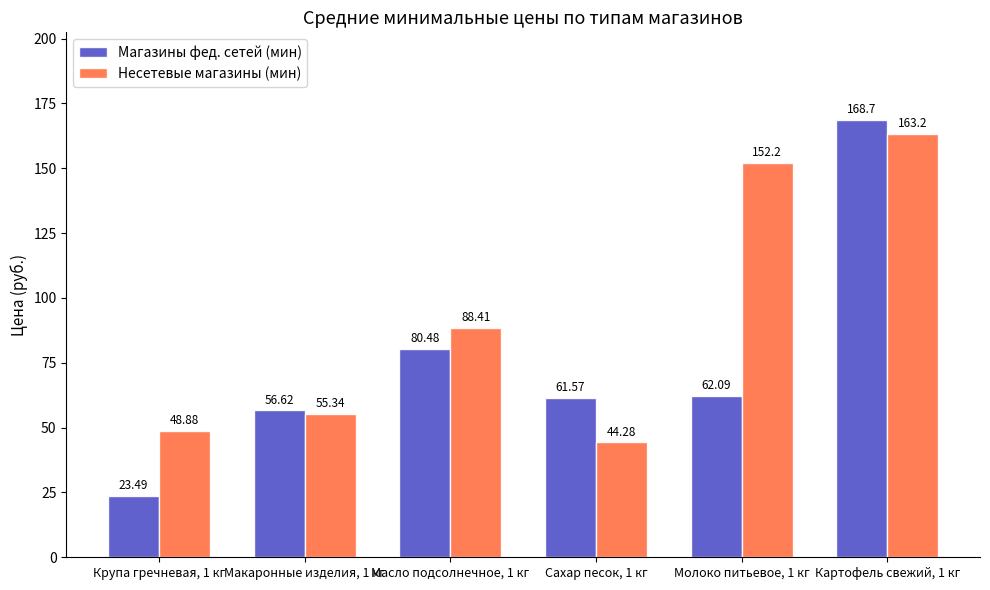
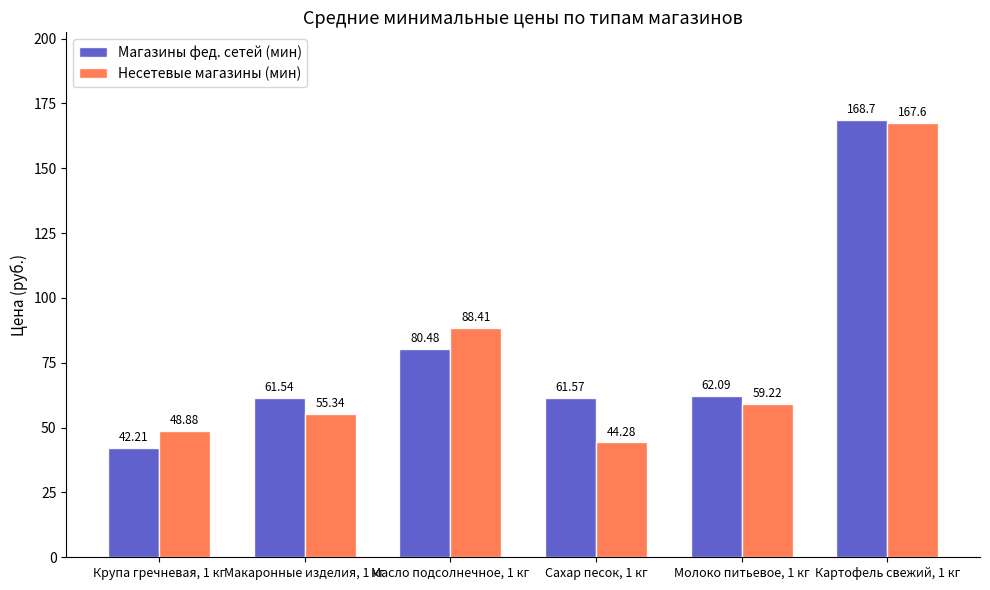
Магазины фед. сетей (мин), Крупа гречневая, 1 кг: 23.49 -> 42.21
Магазины фед. сетей (мин), Макаронные изделия, 1 кг: 56.62 -> 61.54
Несетевые магазины (мин), Молоко питьевое, 1 кг: 152.2 -> 59.22
Несетевые магазины (мин), Картофель свежий, 1 кг: 163.2 -> 167.6
